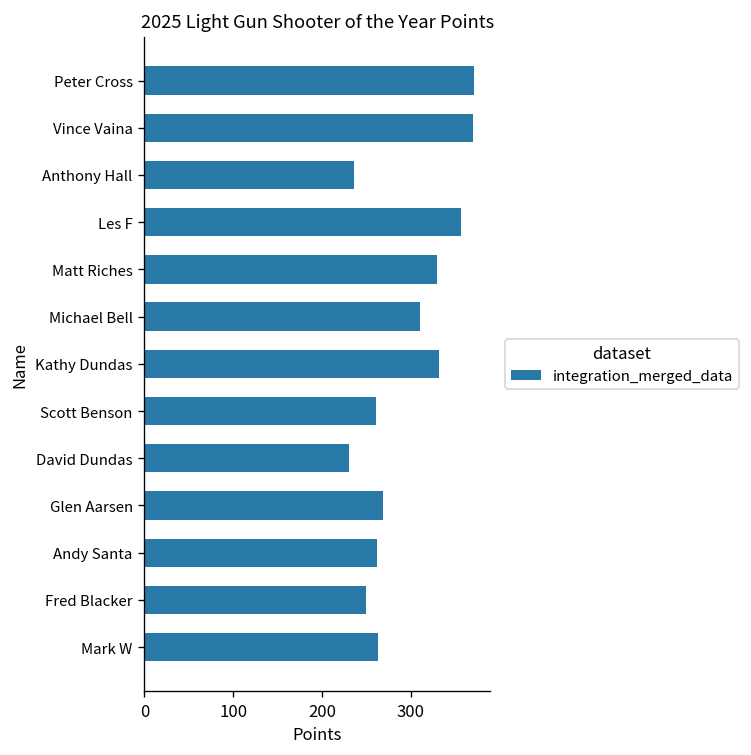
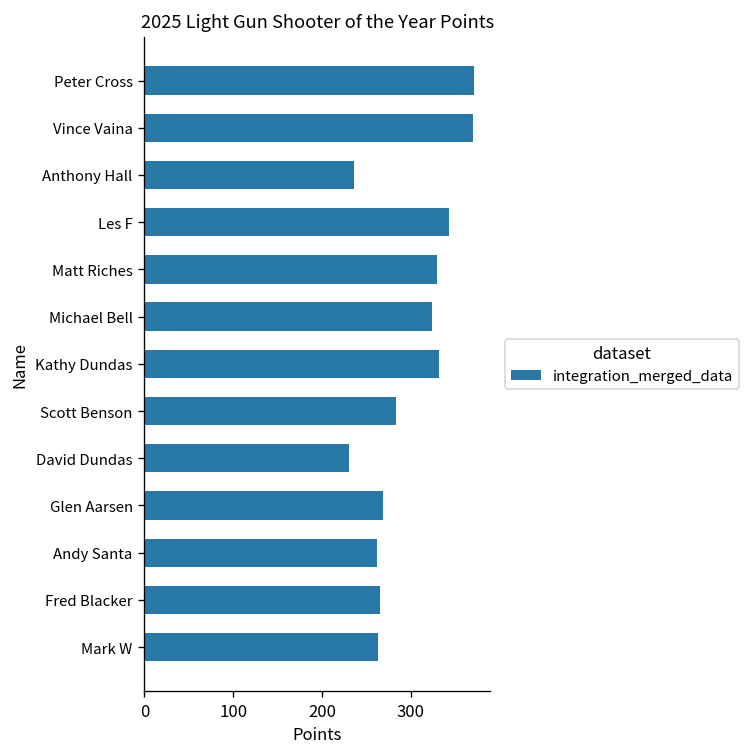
Les F: 360 -> 340
Michael Bell: 310 -> 320
Scott Benson: 260 -> 280
Fred Blacker: 250 -> 270
